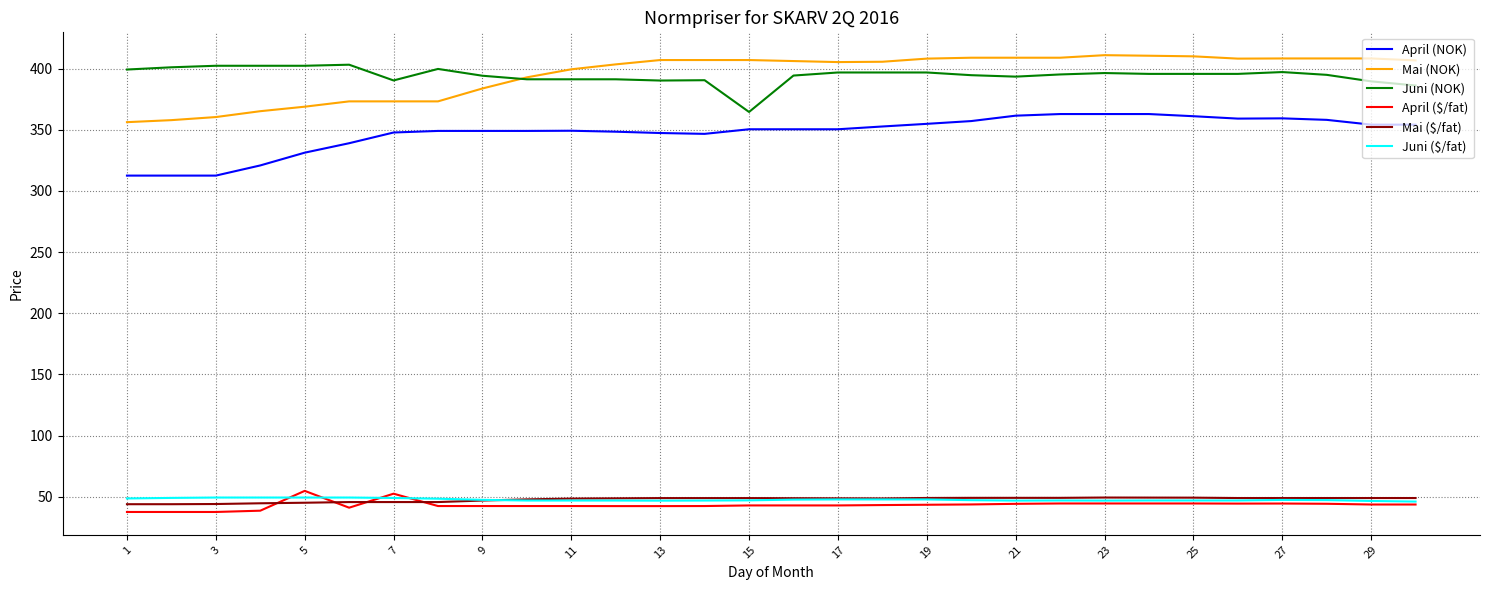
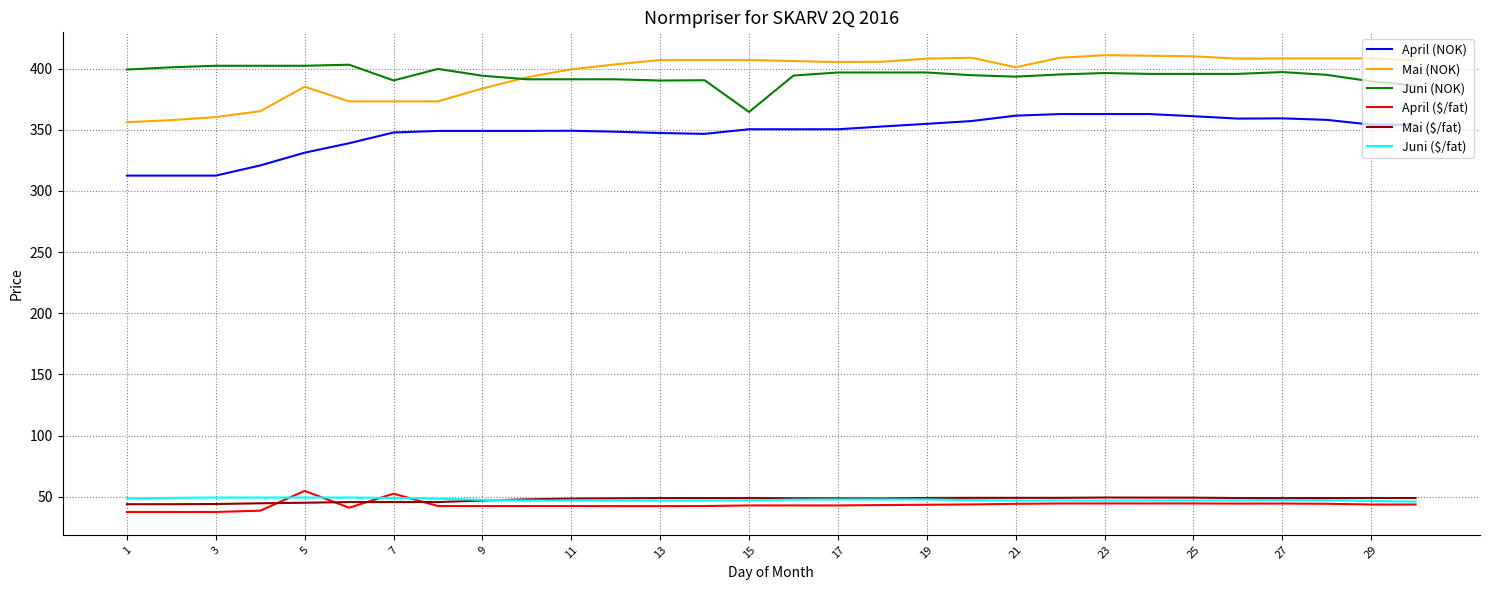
Mai (NOK), 5: 369 -> 385
Mai (NOK), 21: 409 -> 401
